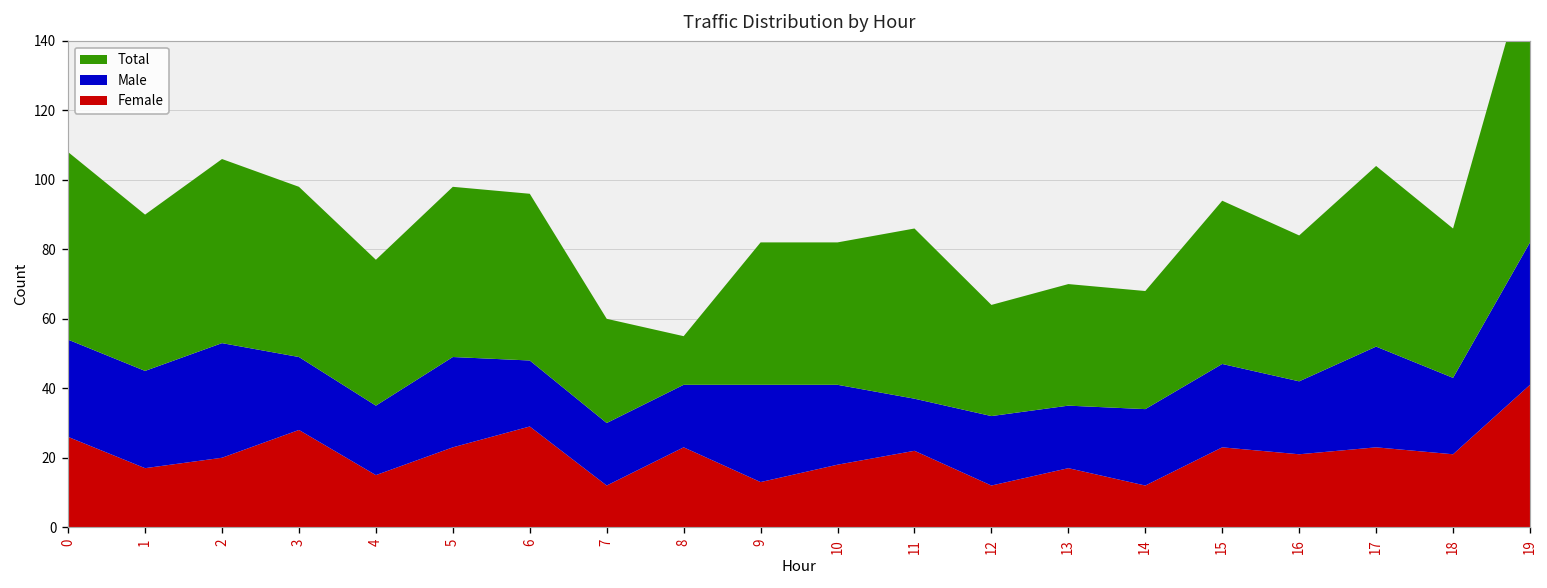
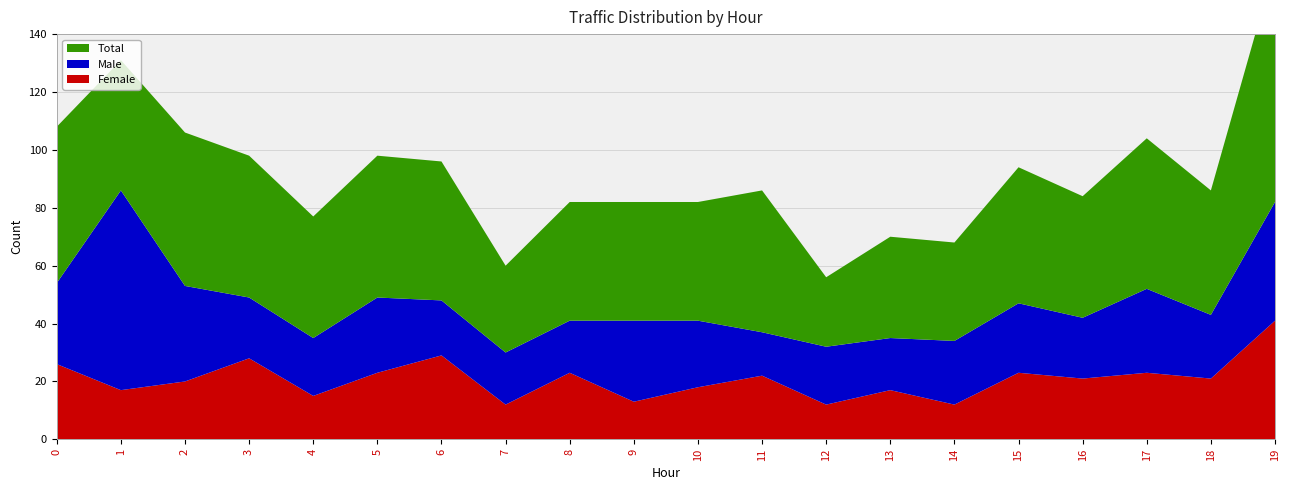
Male, 1: 28 -> 69
Total, 8: 14 -> 41
Total, 12: 32 -> 24
